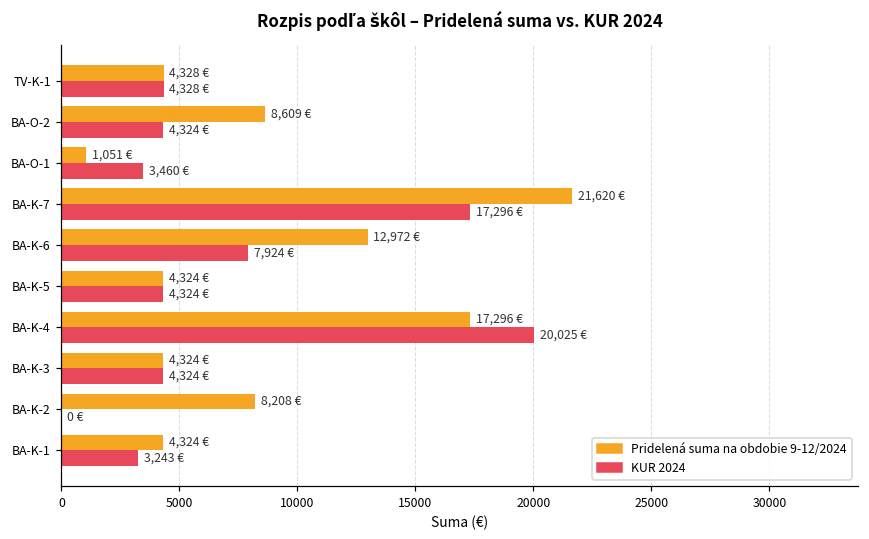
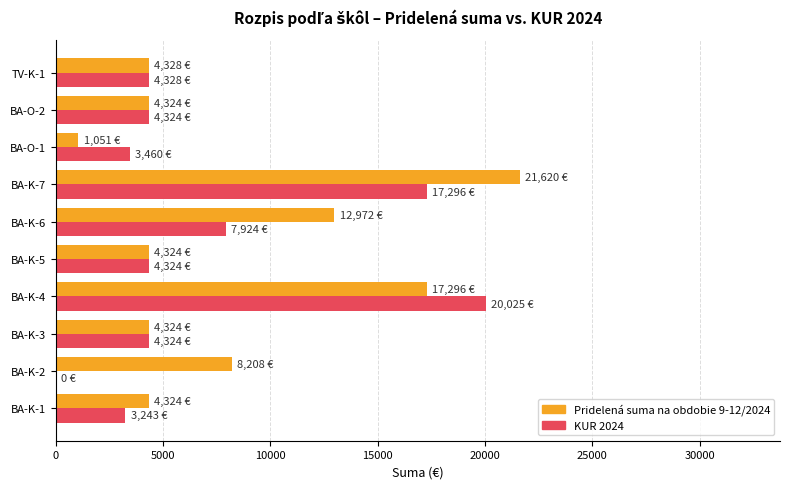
Pridelená suma na obdobie 9-12/2024, BA-O-2: 8,609 -> 4,324
